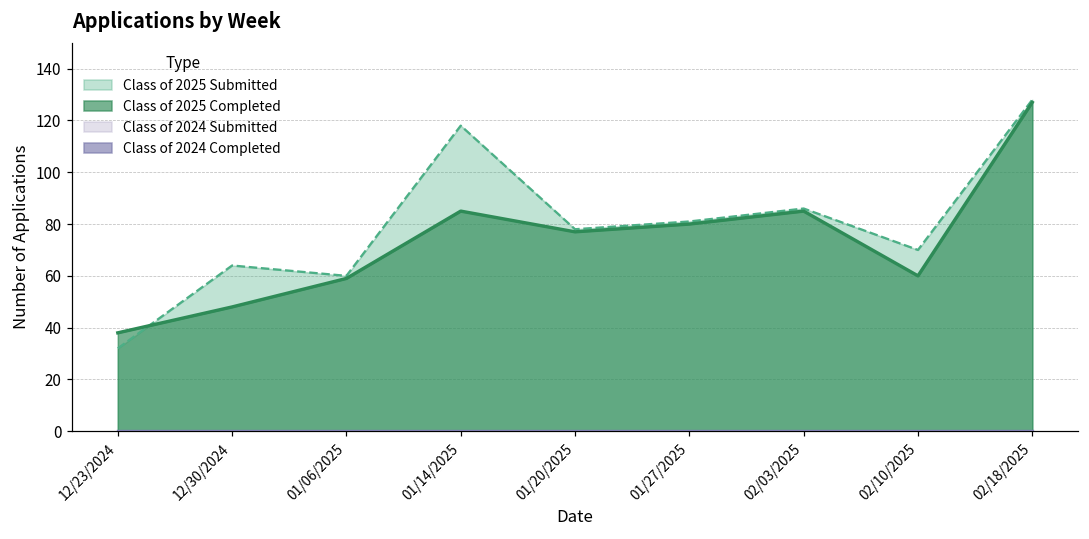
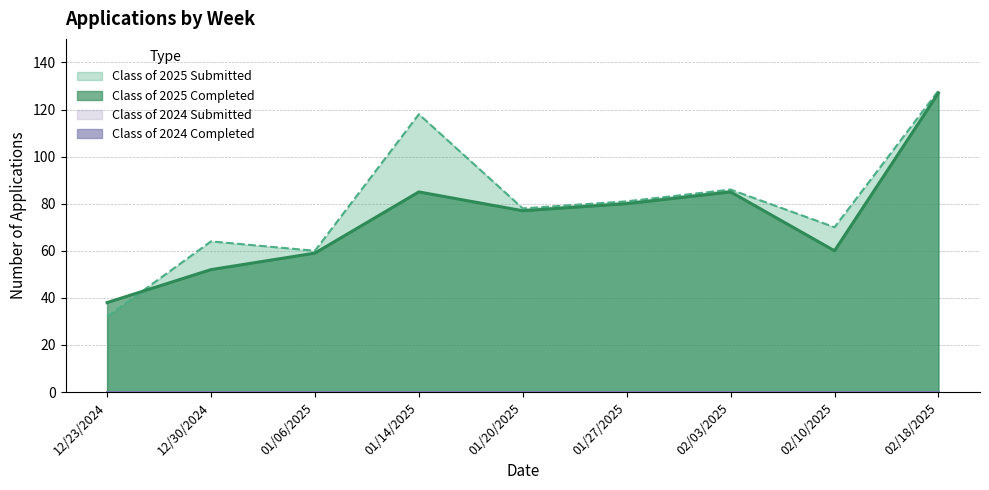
Class of 2025 Completed, 12/30/2024: 48 -> 52
